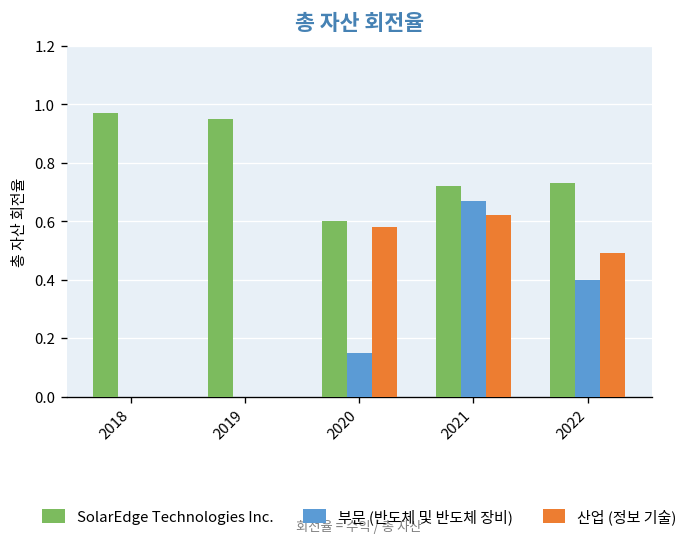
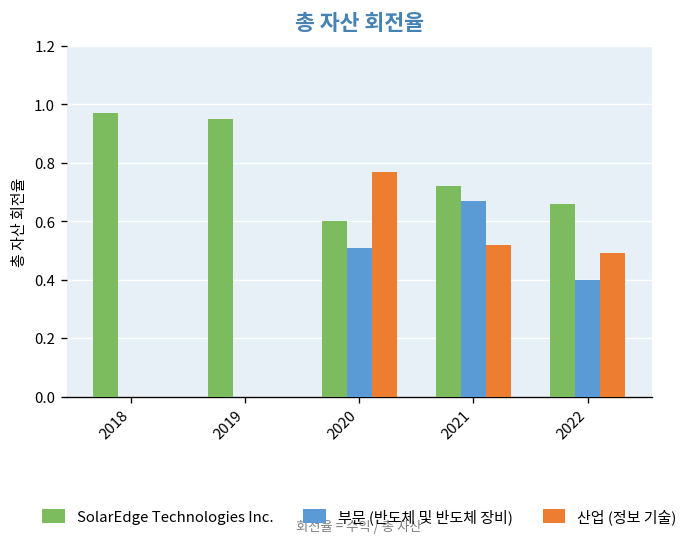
부문 (반도체 및 반도체 장비), 2020: 0.15 -> 0.51
산업 (정보 기술), 2020: 0.58 -> 0.77
산업 (정보 기술), 2021: 0.62 -> 0.52
SolarEdge Technologies Inc., 2022: 0.73 -> 0.66
